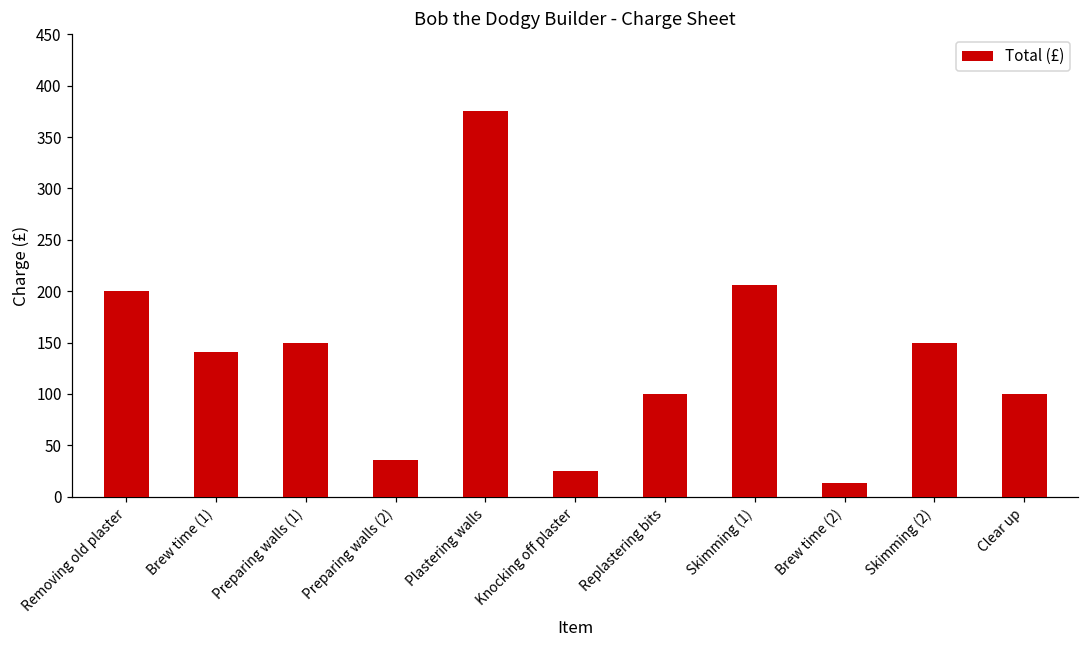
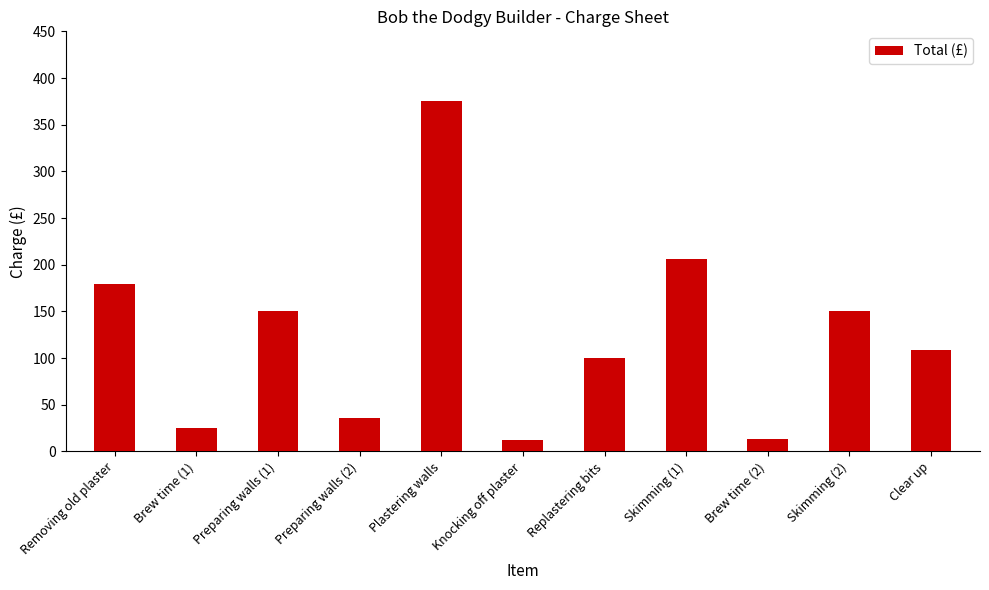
Removing old plaster: 200 -> 180
Brew time (1): 140 -> 30
Knocking off plaster: 30 -> 10
Clear up: 100 -> 110
